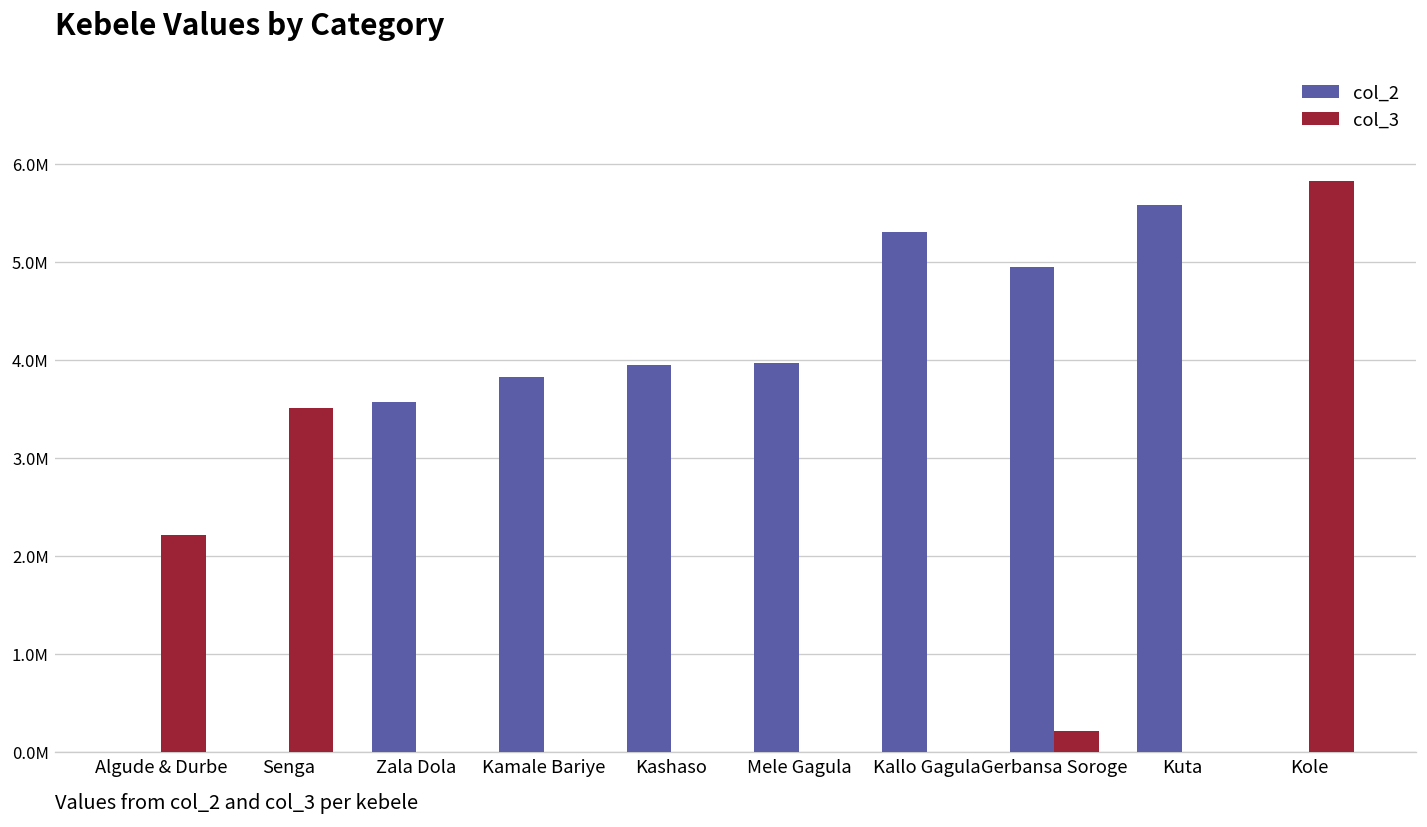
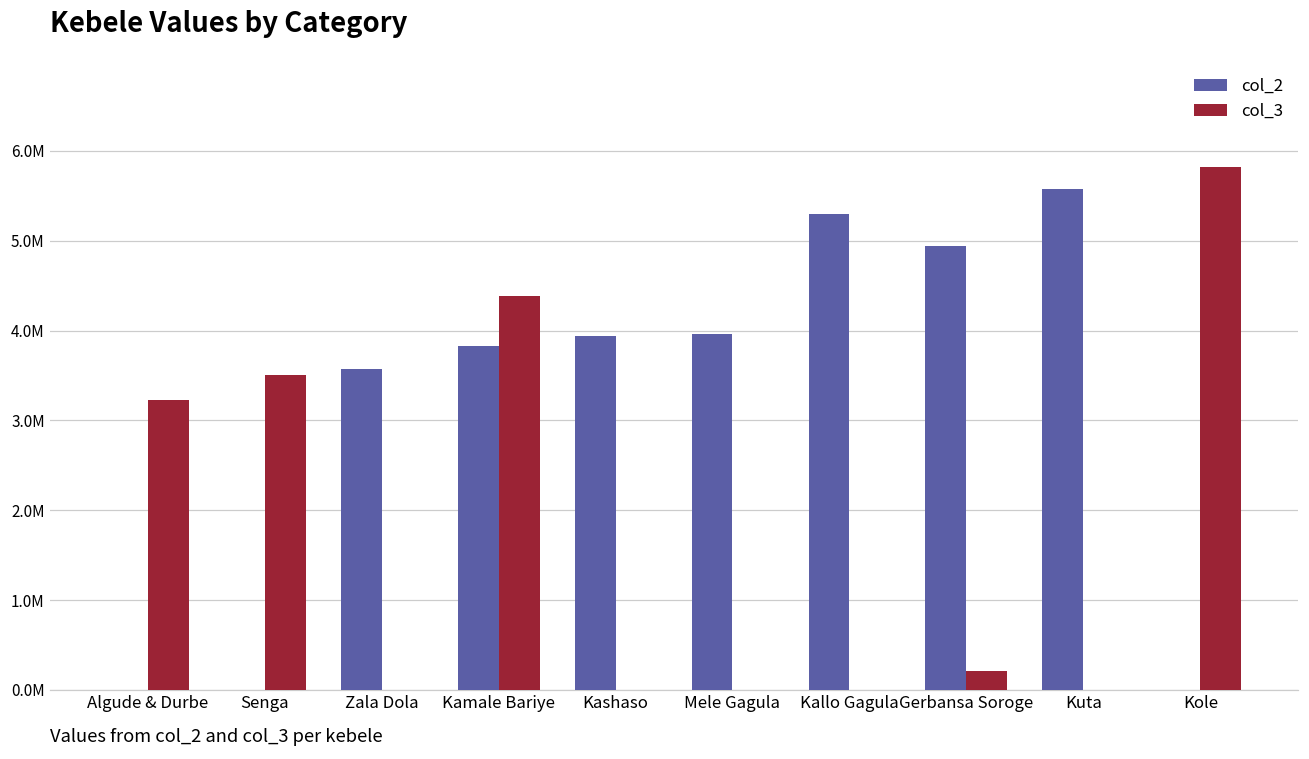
col_3, Algude & Durbe: 2200000 -> 3200000
col_3, Kamale Bariye: 0 -> 4400000
